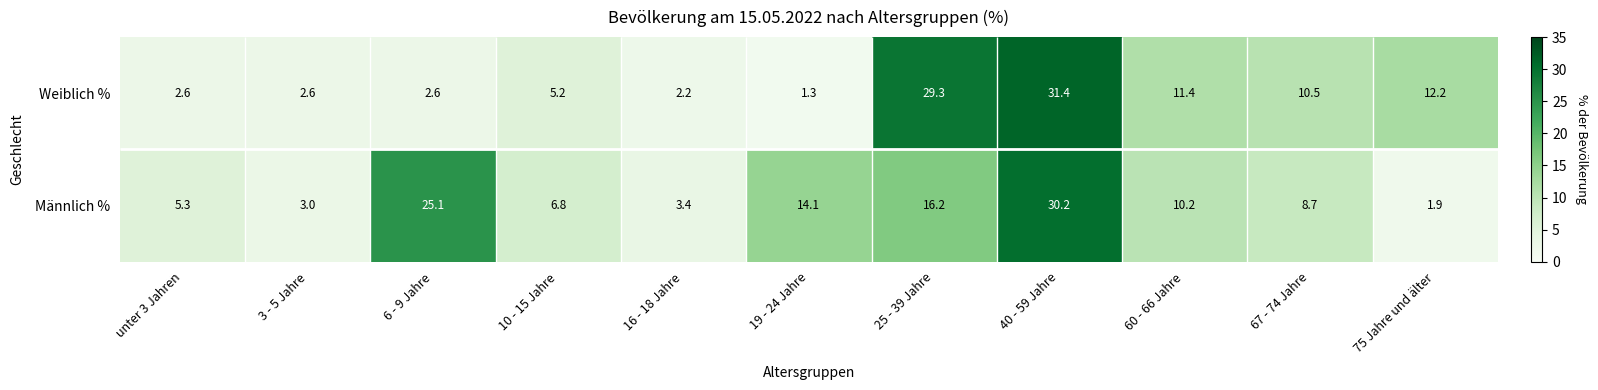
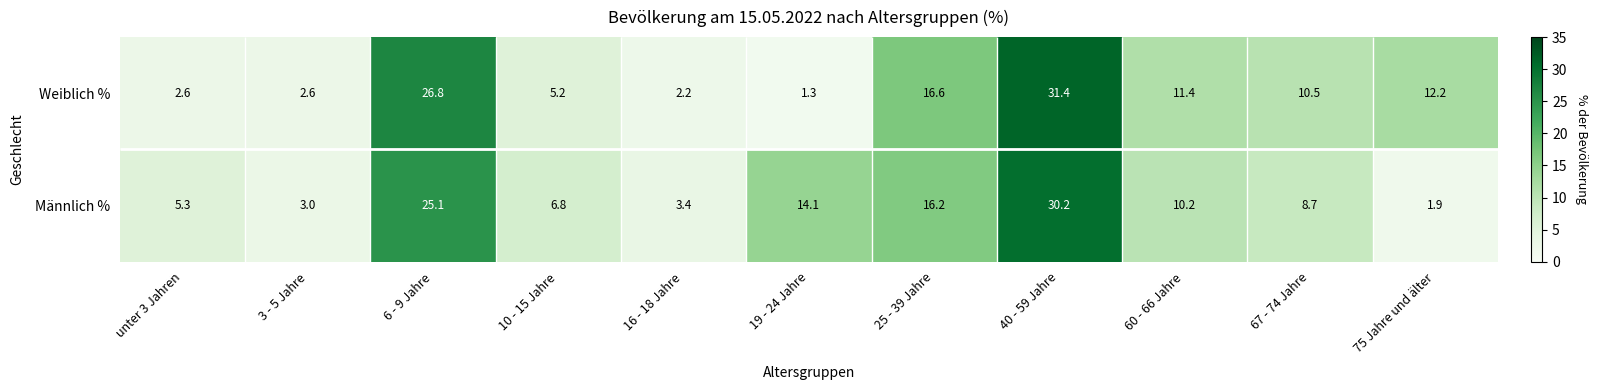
Weiblich %, 6 - 9 Jahre: 2.6 -> 26.8
Weiblich %, 25 - 39 Jahre: 29.3 -> 16.6
